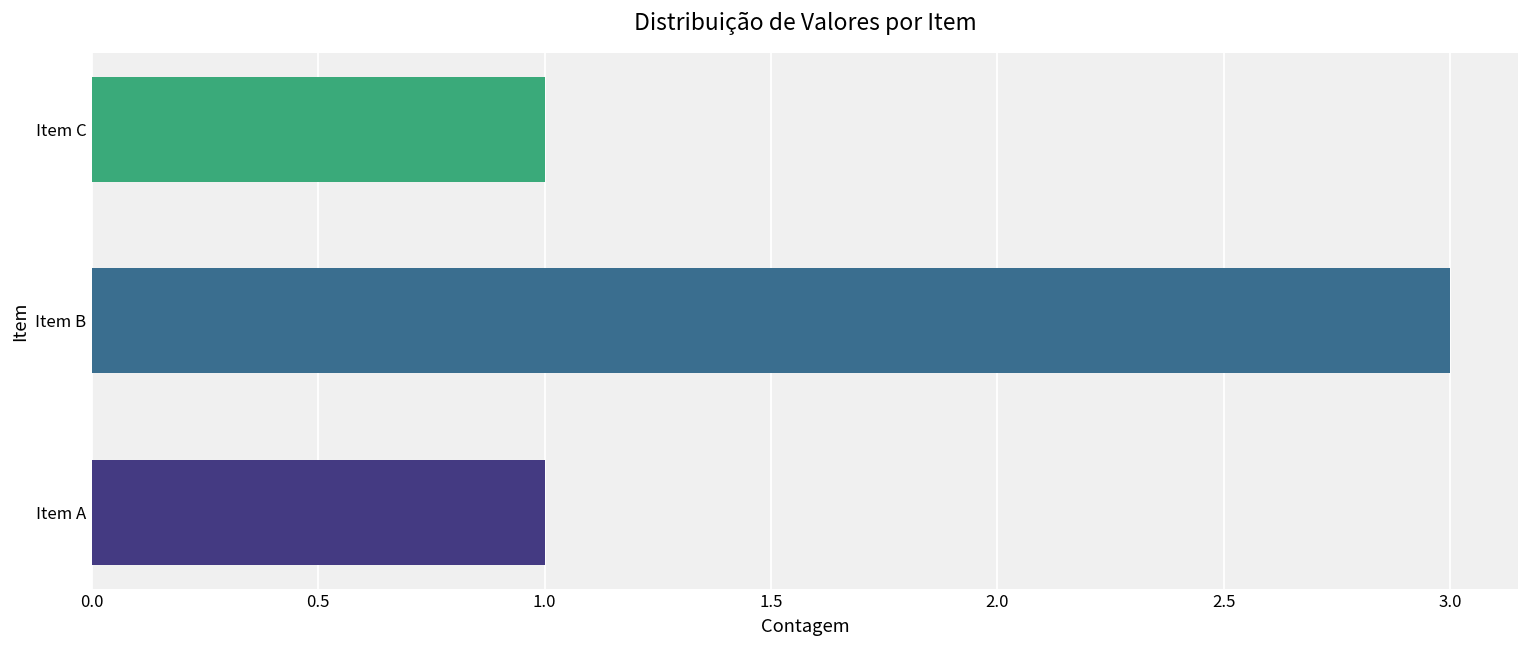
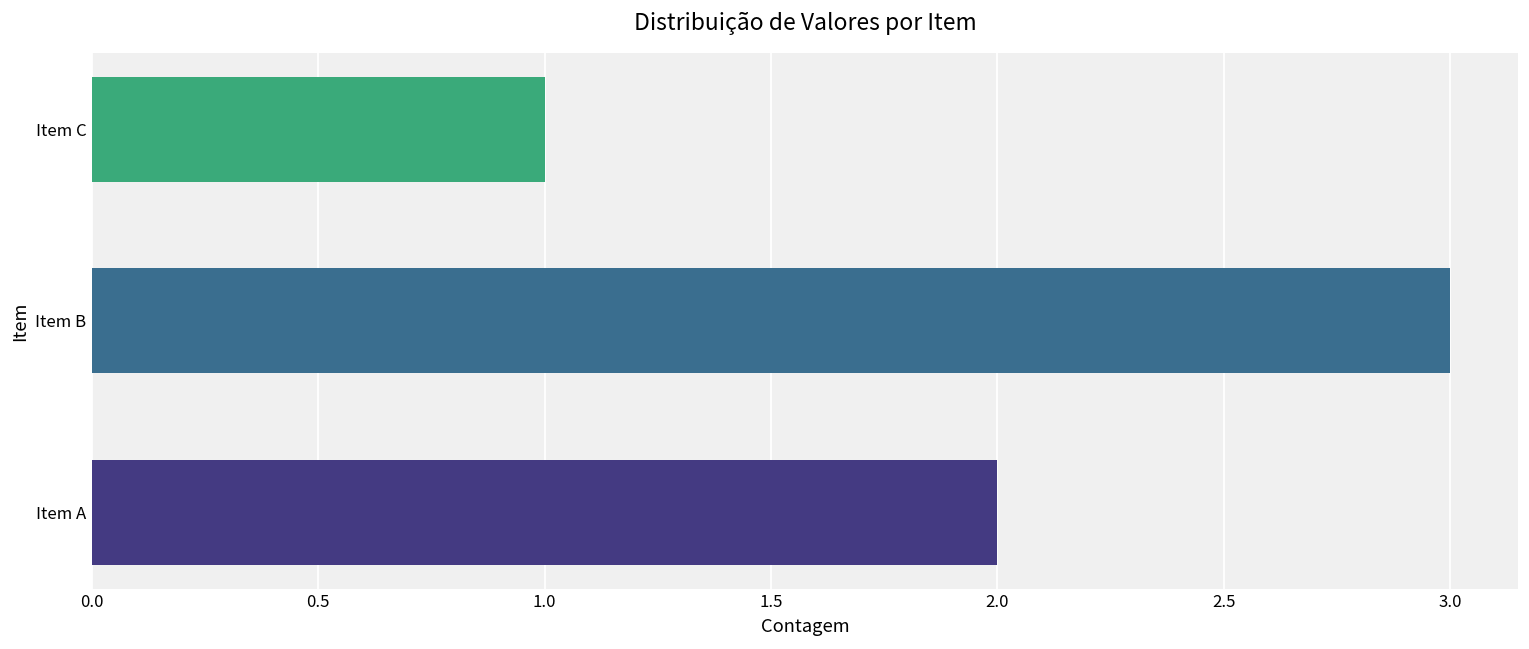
Item A: 1 -> 2
